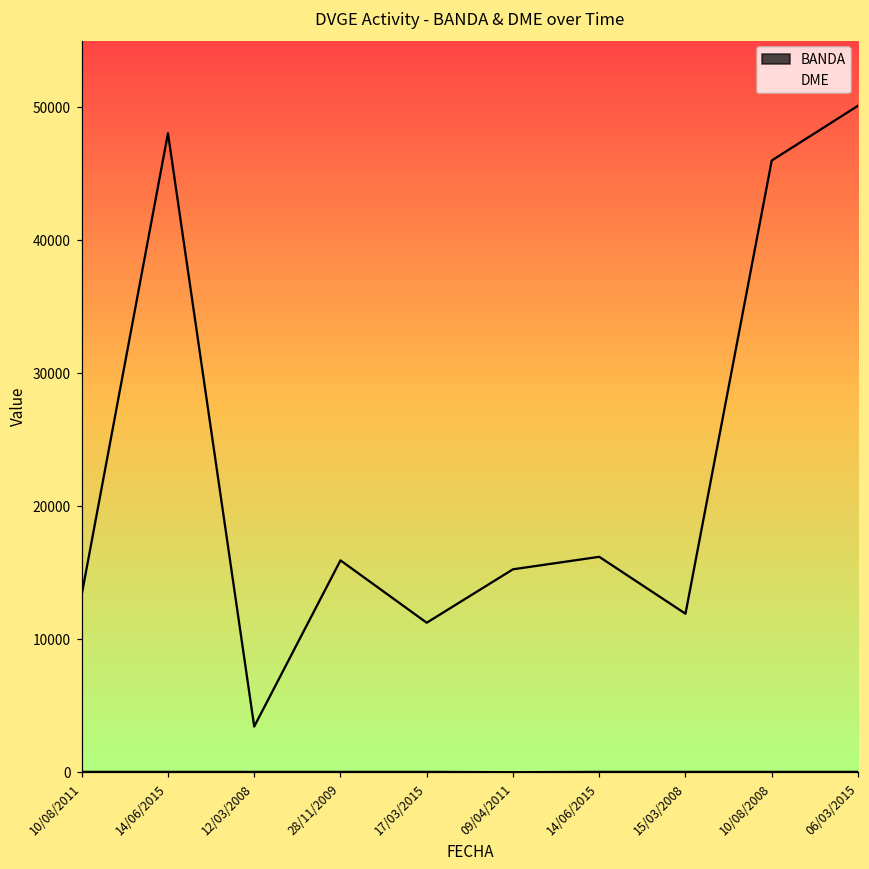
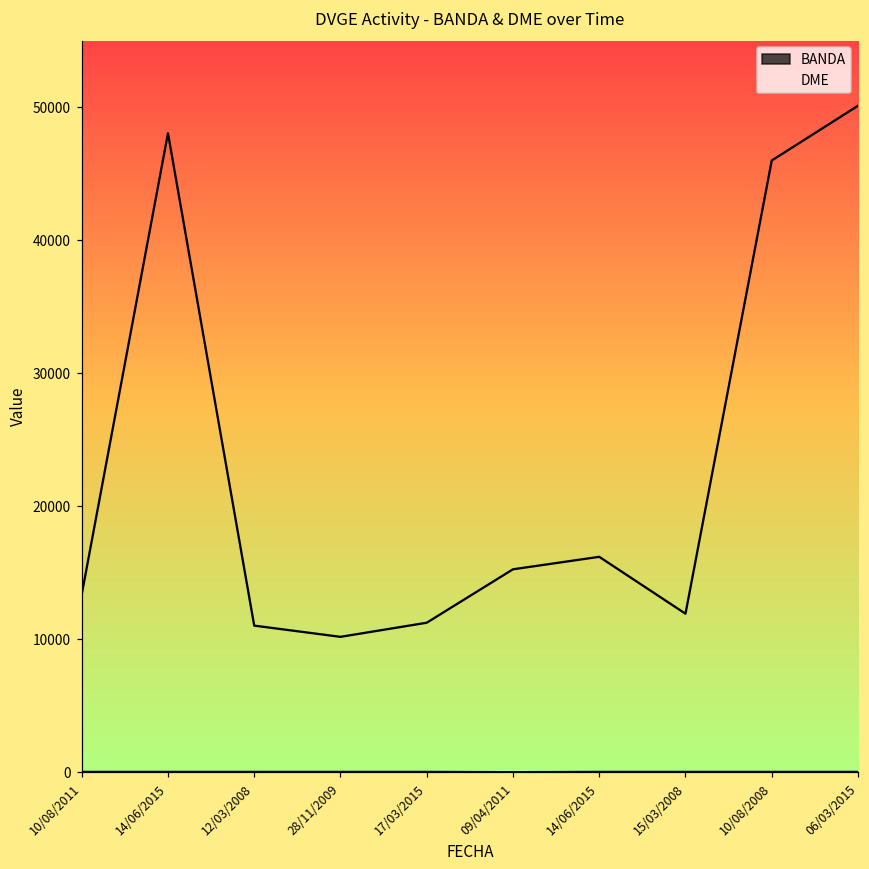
DME, 12/03/2008: 3400 -> 11000
DME, 28/11/2009: 15900 -> 10200
